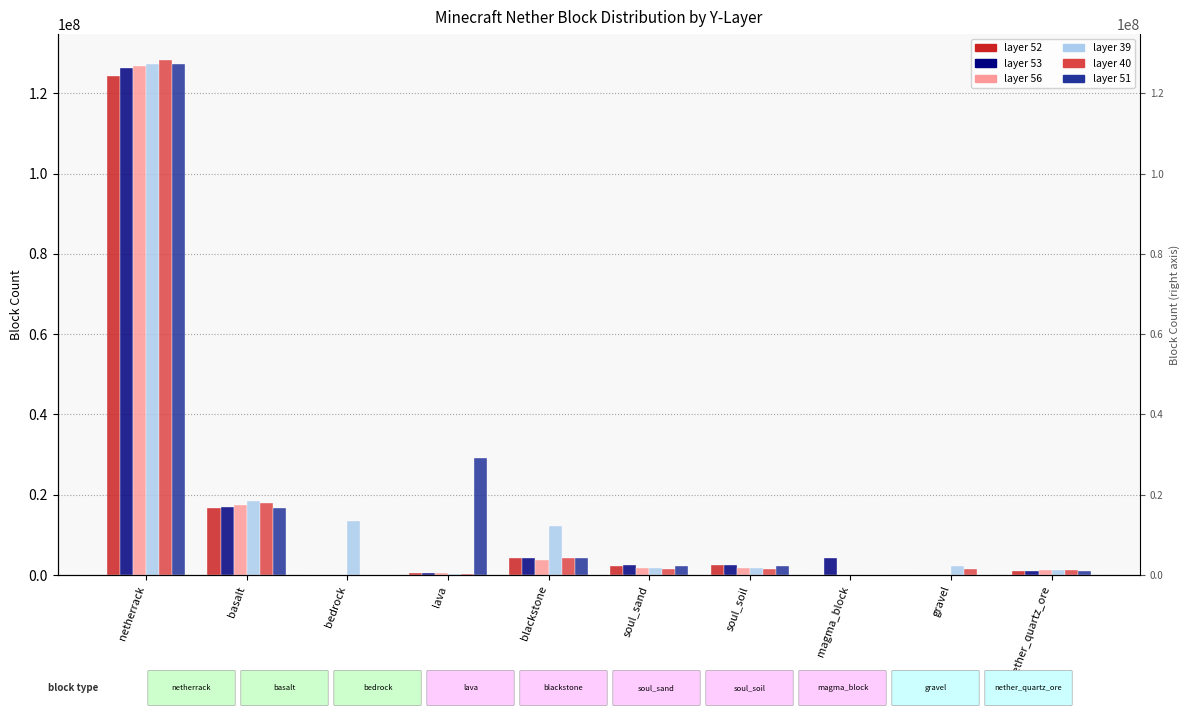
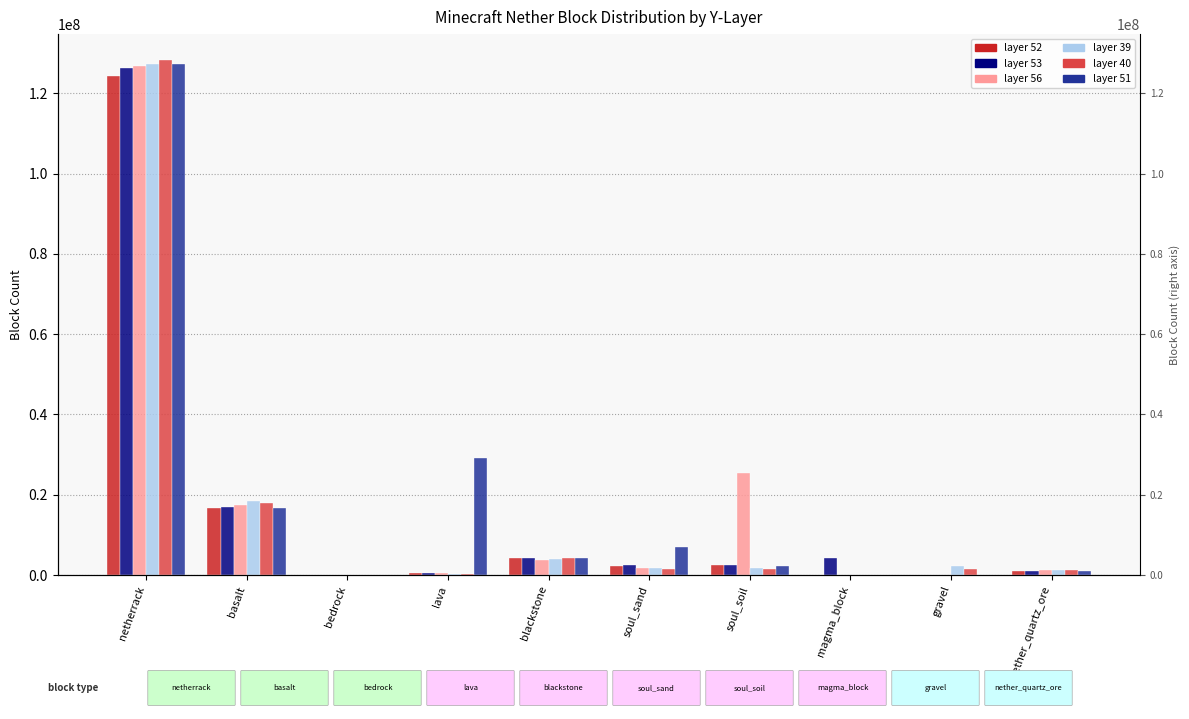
layer 39, bedrock: 13000000 -> 0
layer 39, blackstone: 12000000 -> 4000000
layer 51, soul_sand: 2000000 -> 7000000
layer 56, soul_soil: 2000000 -> 26000000
